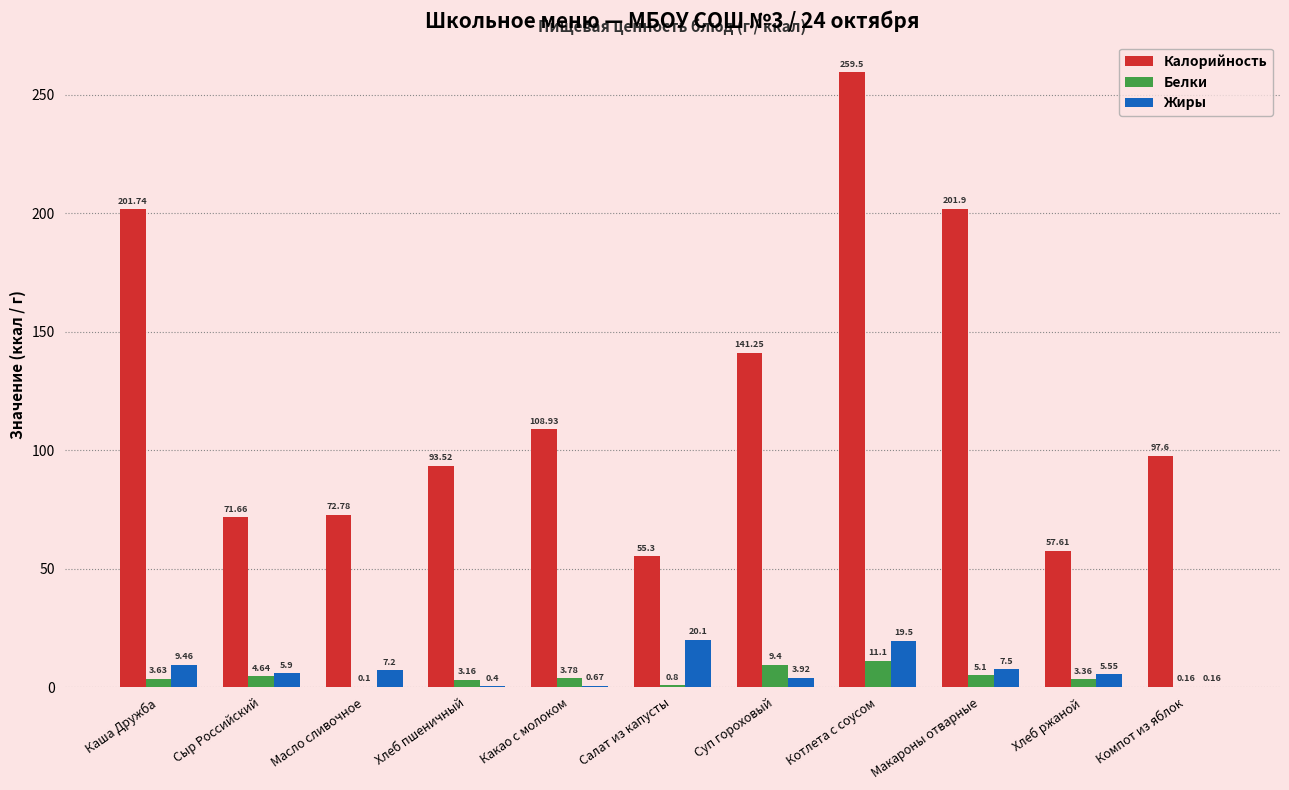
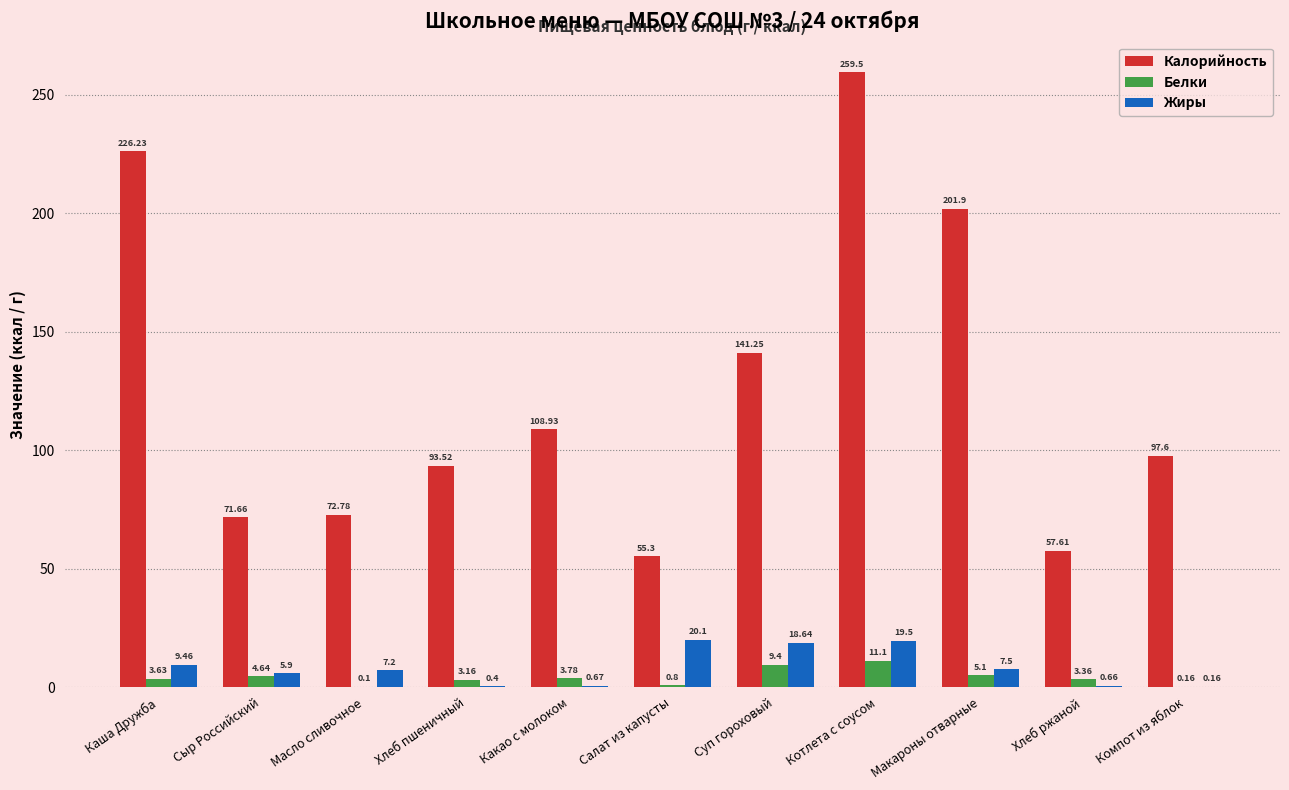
Калорийность, Каша Дружба: 201.74 -> 226.23
Жиры, Суп гороховый: 3.92 -> 18.64
Жиры, Хлеб ржаной: 5.55 -> 0.66
